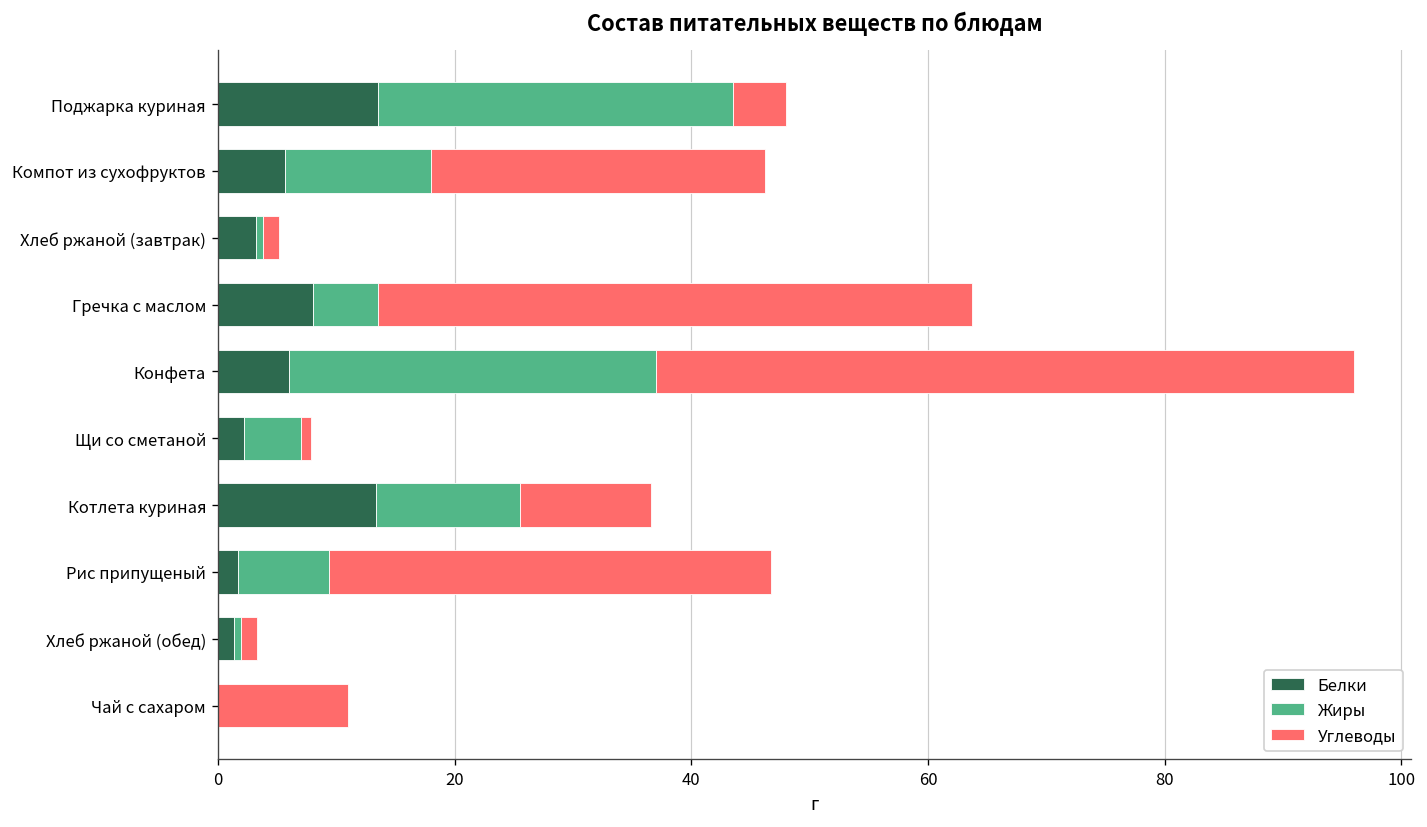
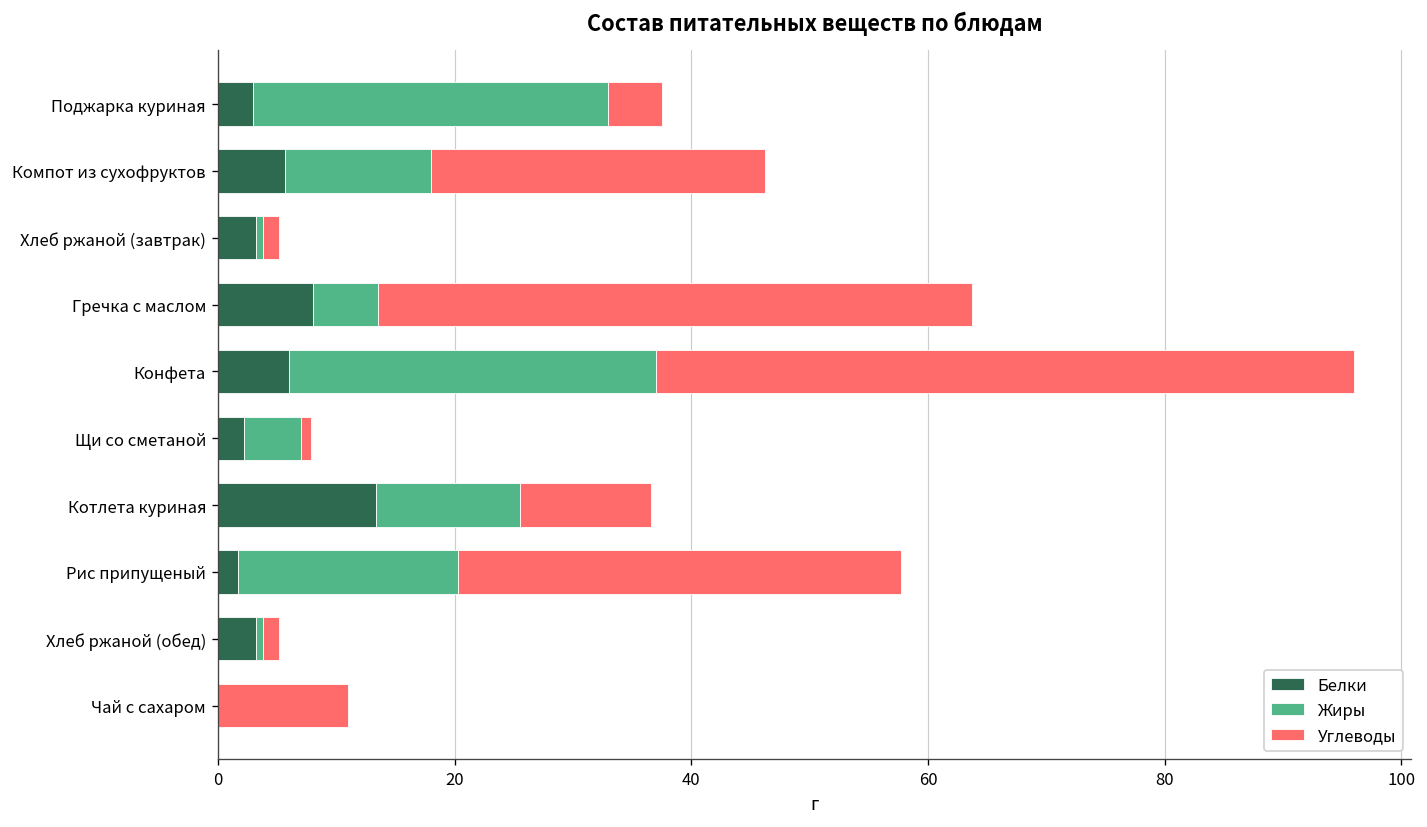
Белки, Поджарка куриная: 14 -> 3
Жиры, Рис припущеный: 8 -> 19
Белки, Хлеб ржаной (обед): 1 -> 3
